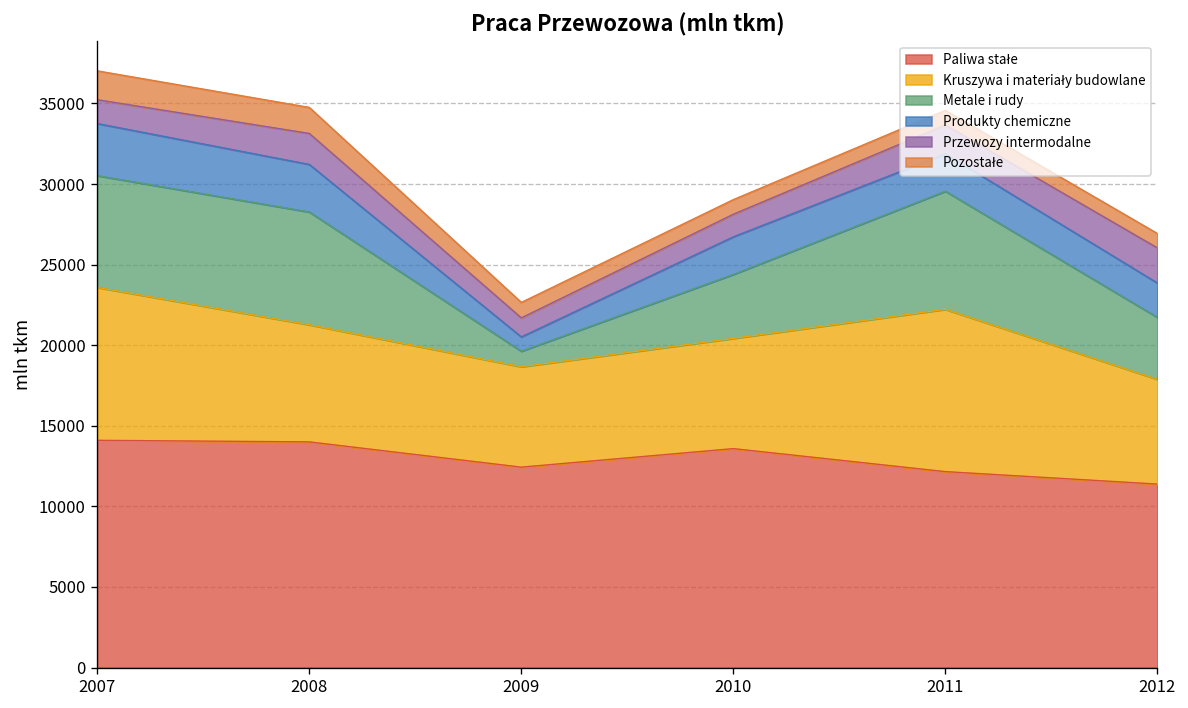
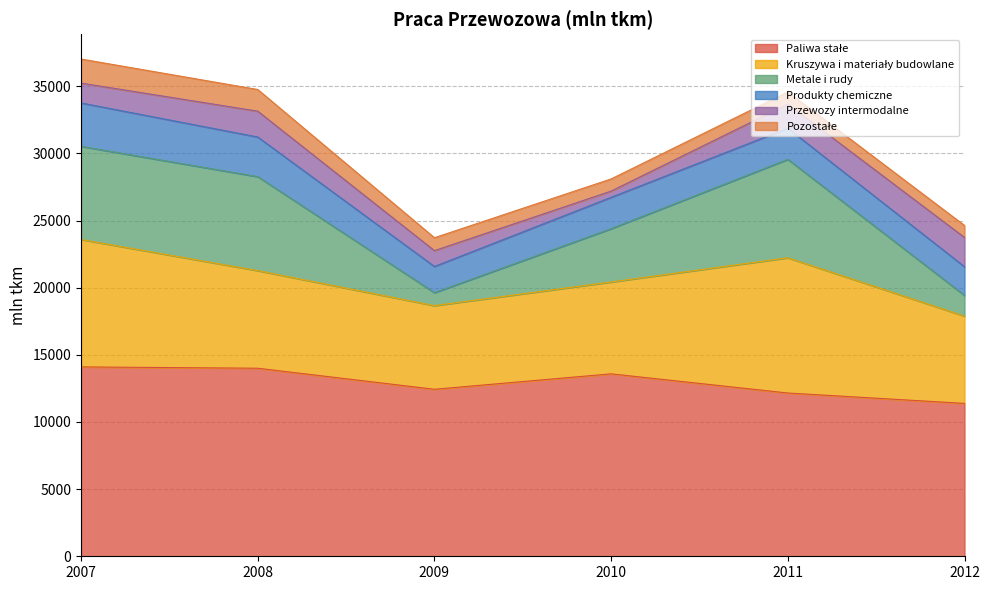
Produkty chemiczne, 2009: 900 -> 2000
Przewozy intermodalne, 2010: 1400 -> 500
Metale i rudy, 2012: 3800 -> 1500
